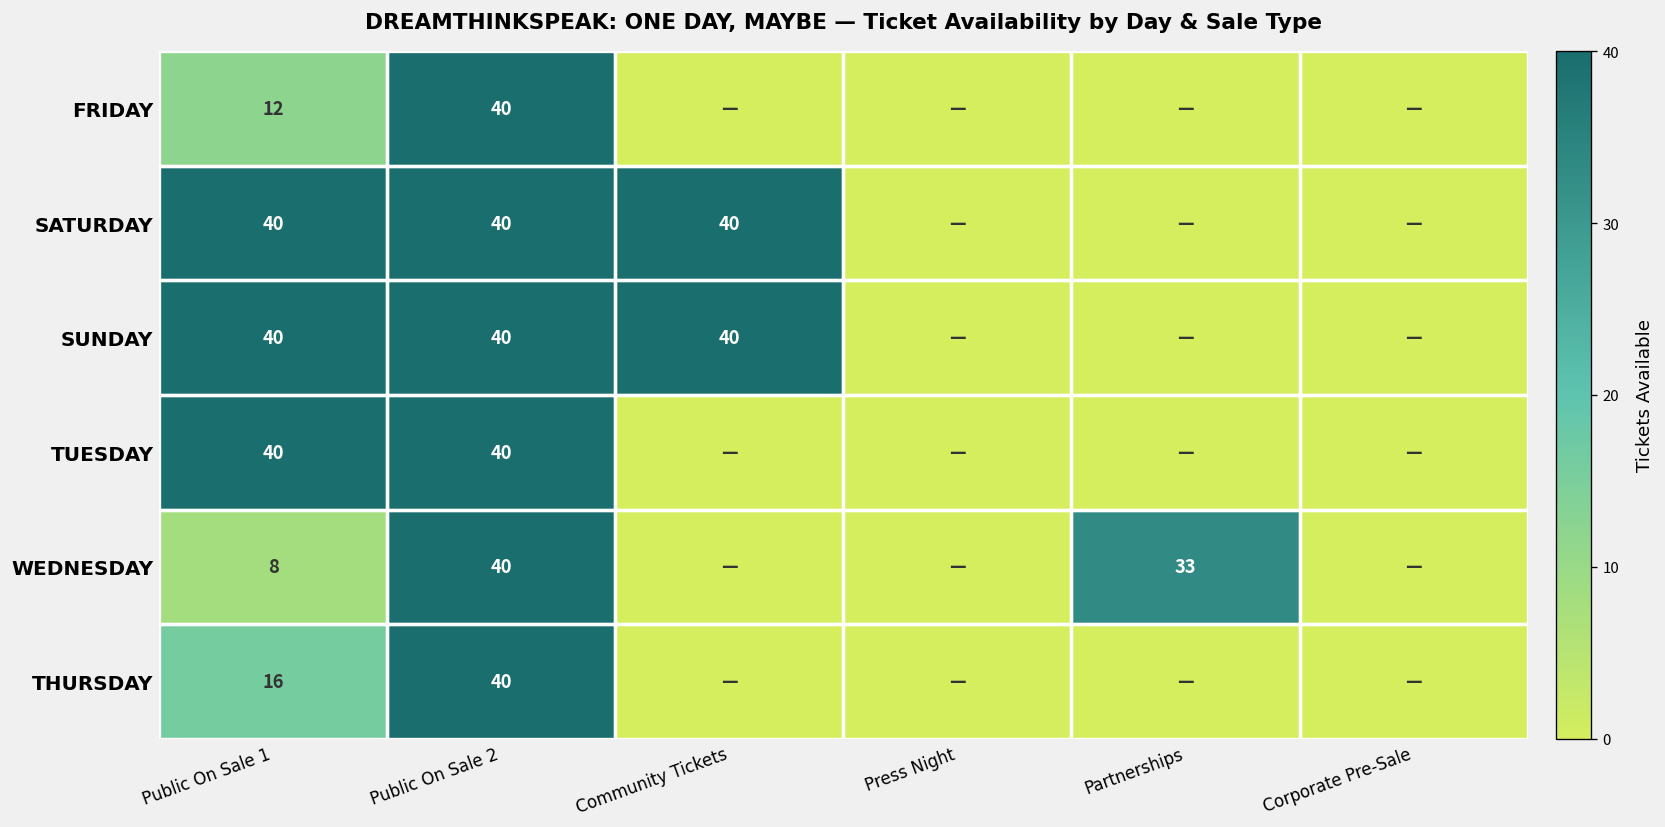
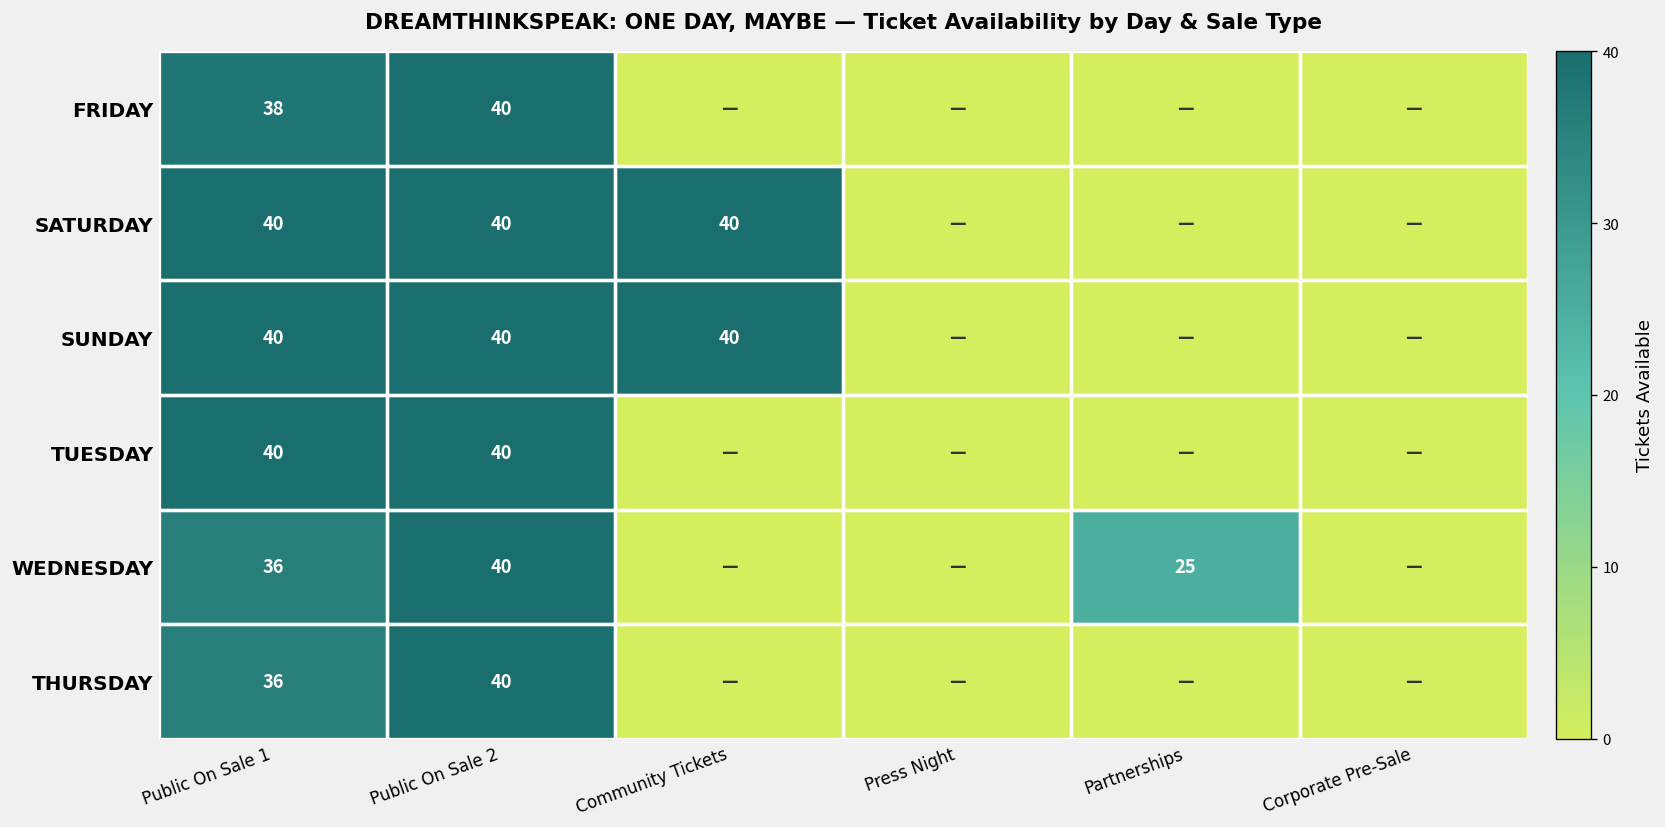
FRIDAY, Public On Sale 1: 12 -> 38
WEDNESDAY, Public On Sale 1: 8 -> 36
WEDNESDAY, Partnerships: 33 -> 25
THURSDAY, Public On Sale 1: 16 -> 36
